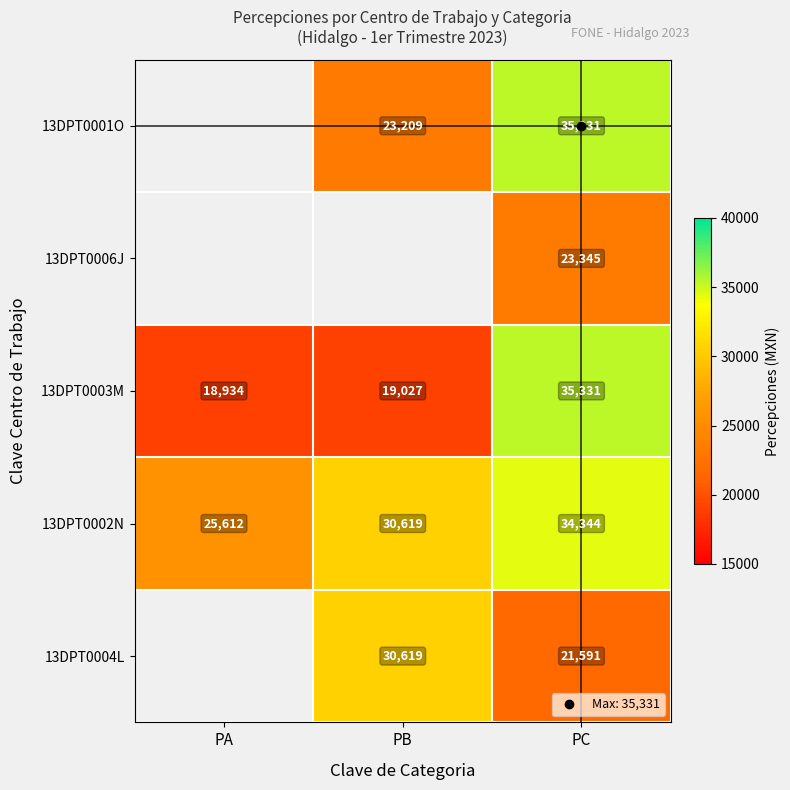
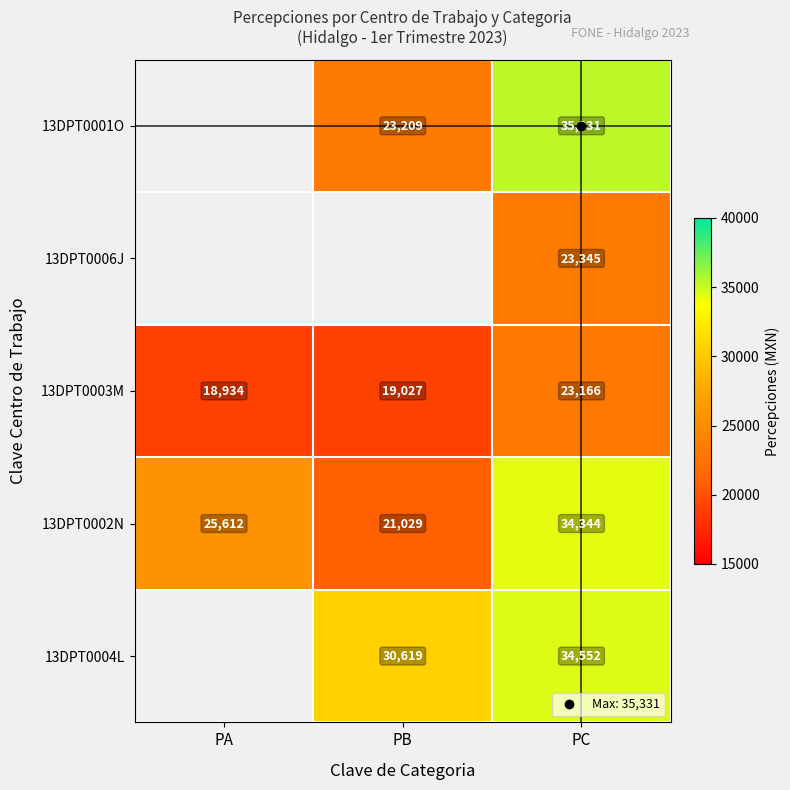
13DPT0003M, PC: 35,331 -> 23,166
13DPT0002N, PB: 30,619 -> 21,029
13DPT0004L, PC: 21,591 -> 34,552
